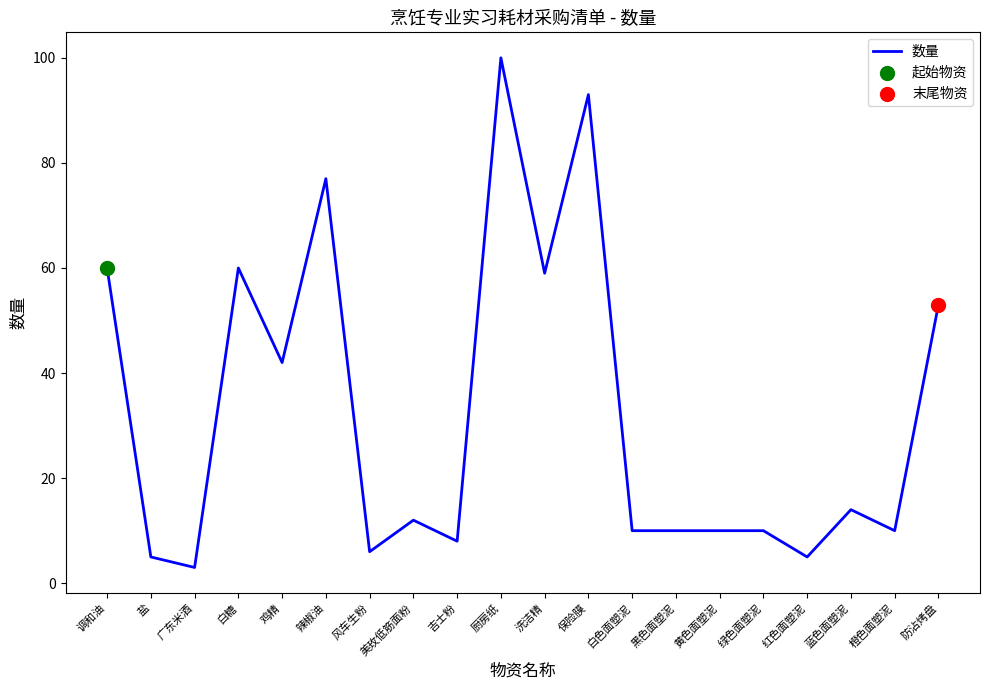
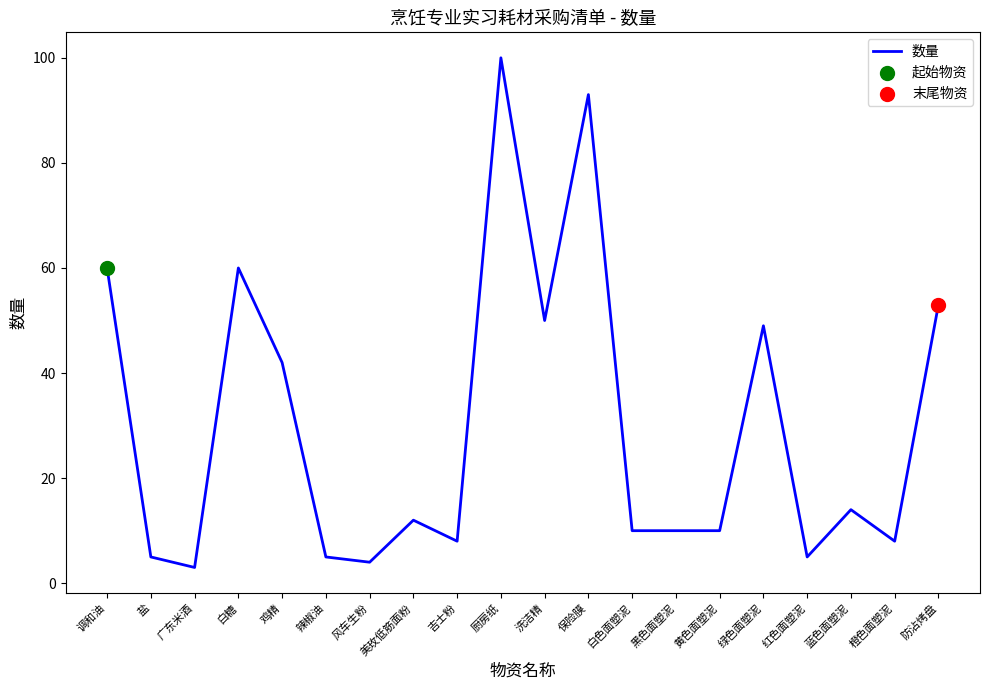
数量, 辣椒油: 77 -> 5
数量, 风车生粉: 6 -> 4
数量, 洗洁精: 59 -> 50
数量, 绿色面塑泥: 10 -> 49
数量, 橙色面塑泥: 10 -> 8
